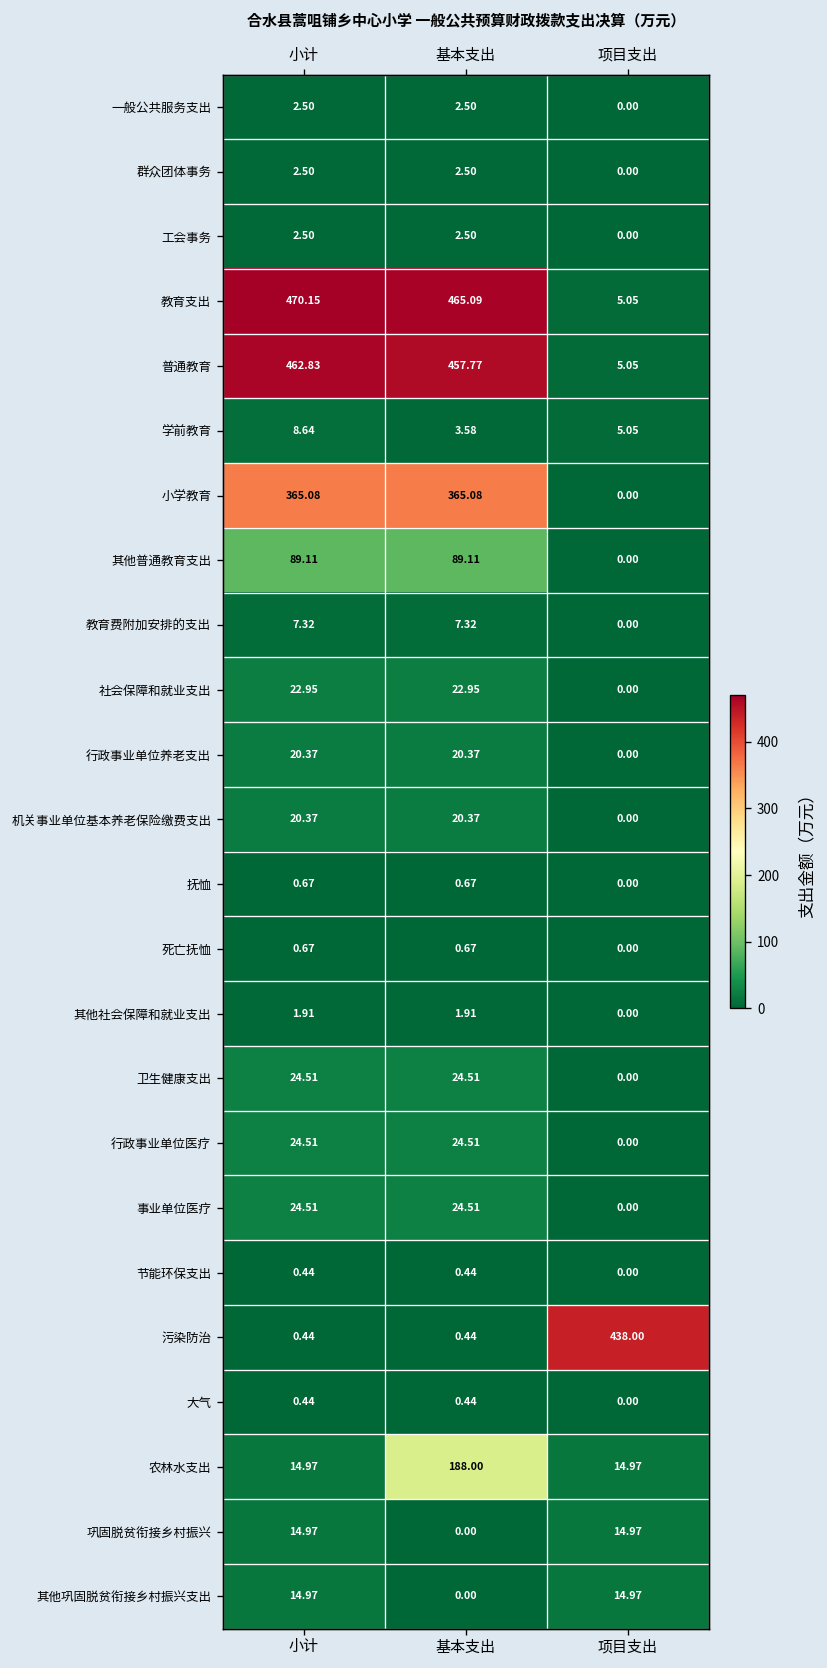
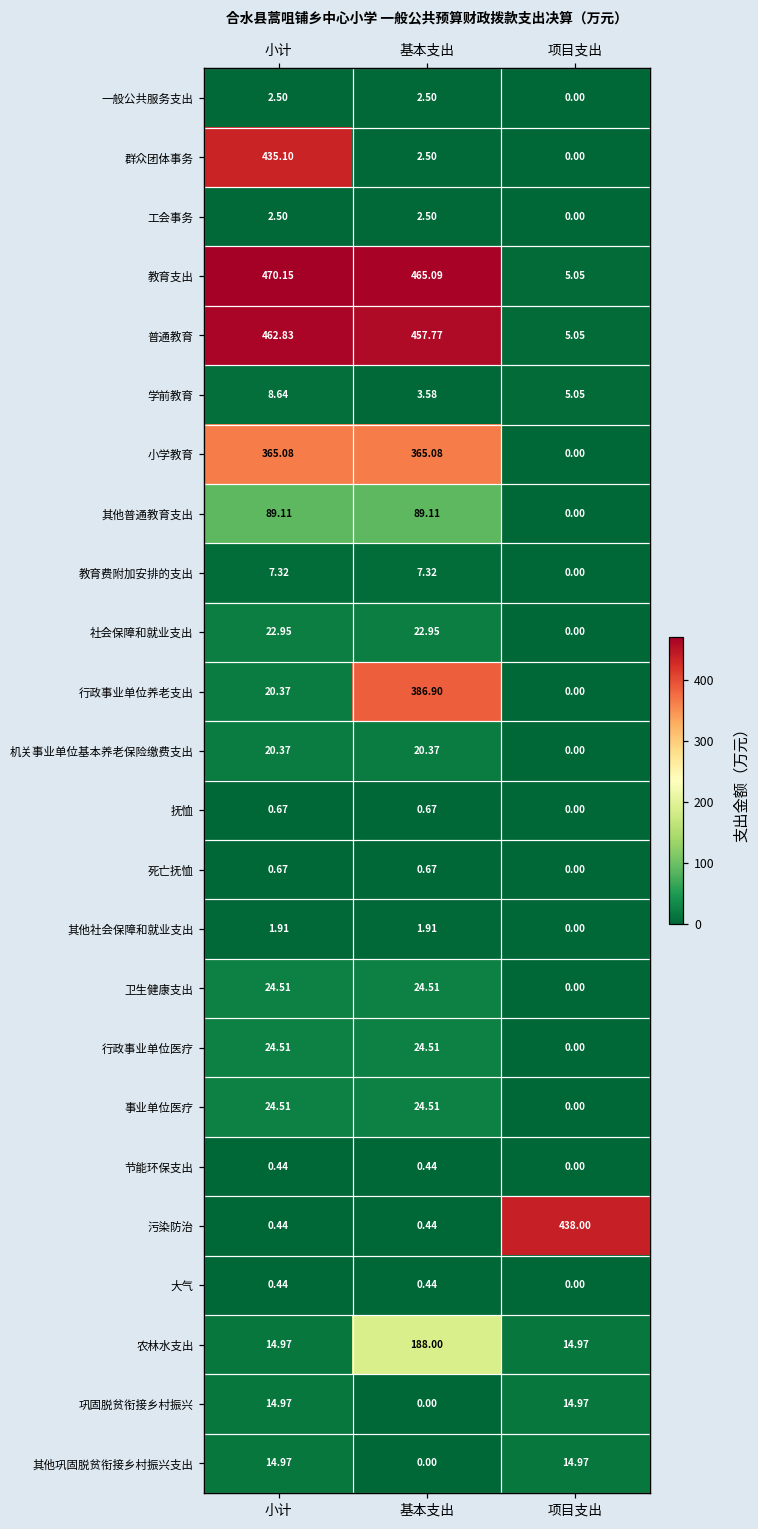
群众团体事务, 小计: 2.50 -> 435.10
行政事业单位养老支出, 基本支出: 20.37 -> 386.90
